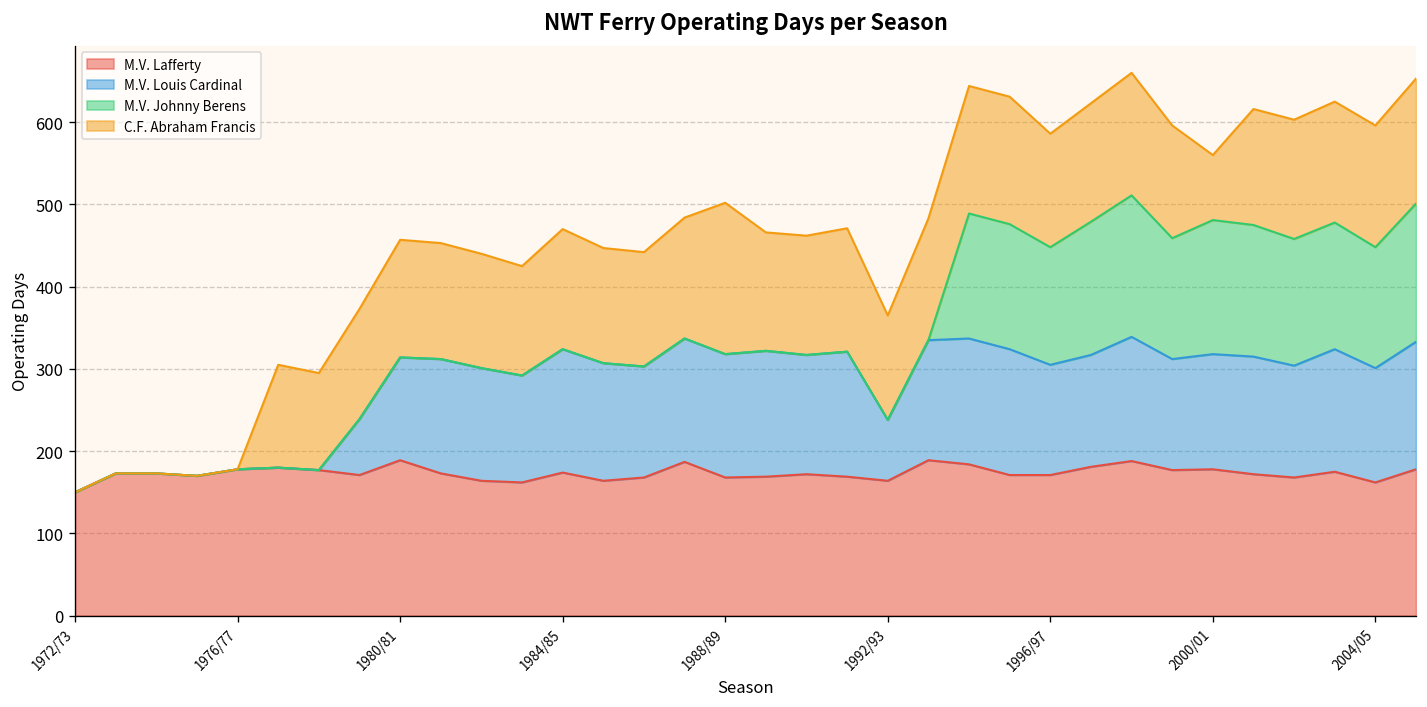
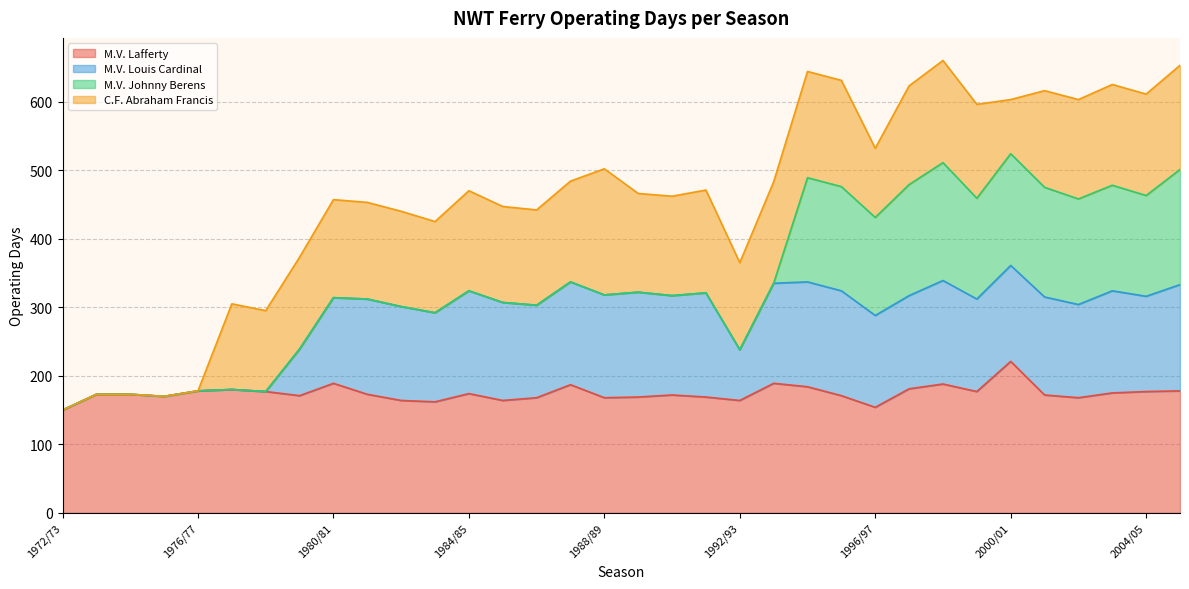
M.V. Lafferty, 1996/97: 170 -> 150
C.F. Abraham Francis, 1996/97: 140 -> 100
M.V. Lafferty, 2000/01: 180 -> 220
M.V. Lafferty, 2004/05: 160 -> 180
